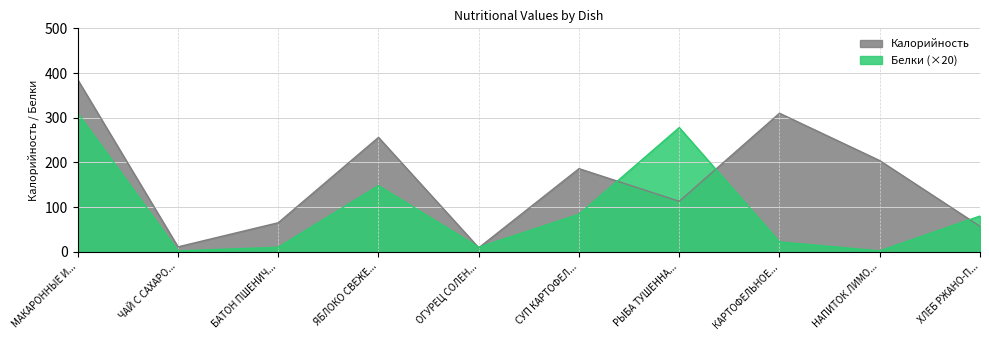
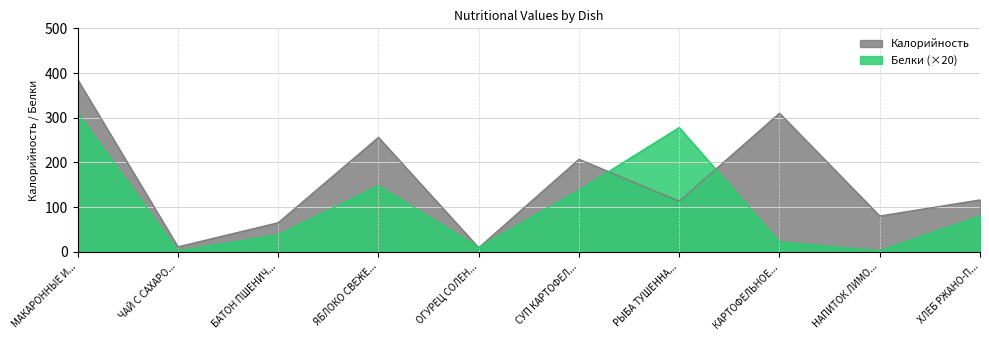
Белки (×20), БАТОН ПШЕНИЧ...: 10 -> 40
Калорийность, СУП КАРТОФЕЛ...: 190 -> 210
Белки (×20), СУП КАРТОФЕЛ...: 80 -> 140
Калорийность, НАПИТОК ЛИМО...: 200 -> 80
Калорийность, ХЛЕБ РЖАНО-П...: 60 -> 120
